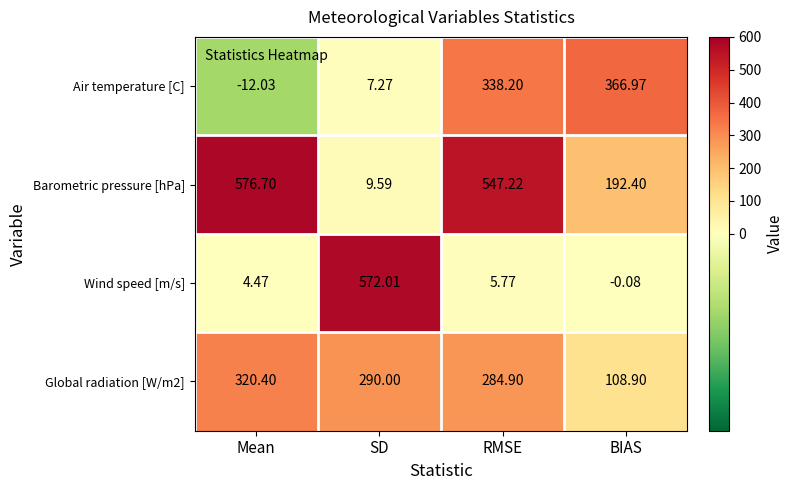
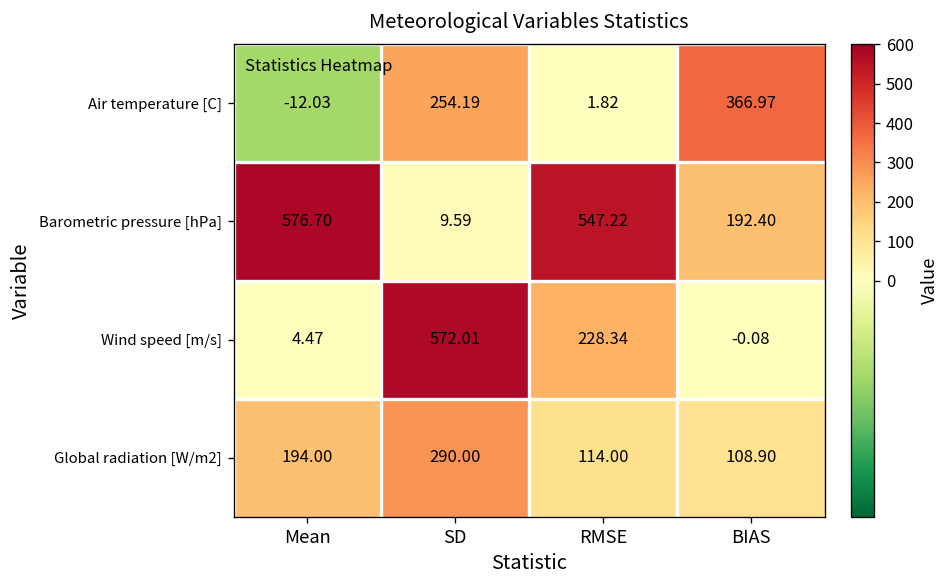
Air temperature [C], SD: 7.27 -> 254.19
Air temperature [C], RMSE: 338.20 -> 1.82
Wind speed [m/s], RMSE: 5.77 -> 228.34
Global radiation [W/m2], Mean: 320.40 -> 194.00
Global radiation [W/m2], RMSE: 284.90 -> 114.00
